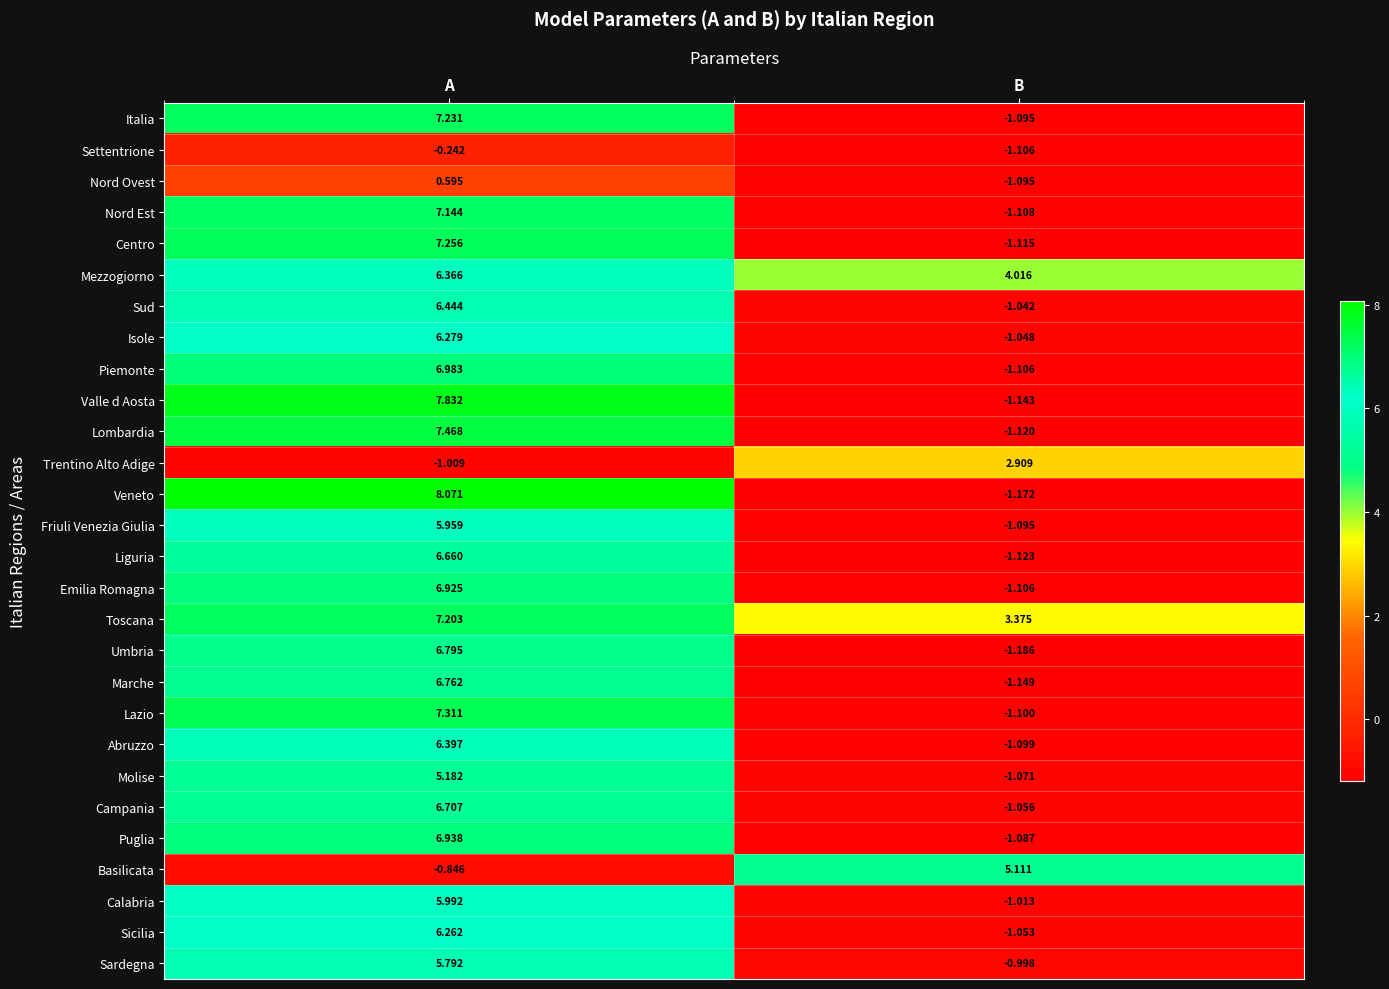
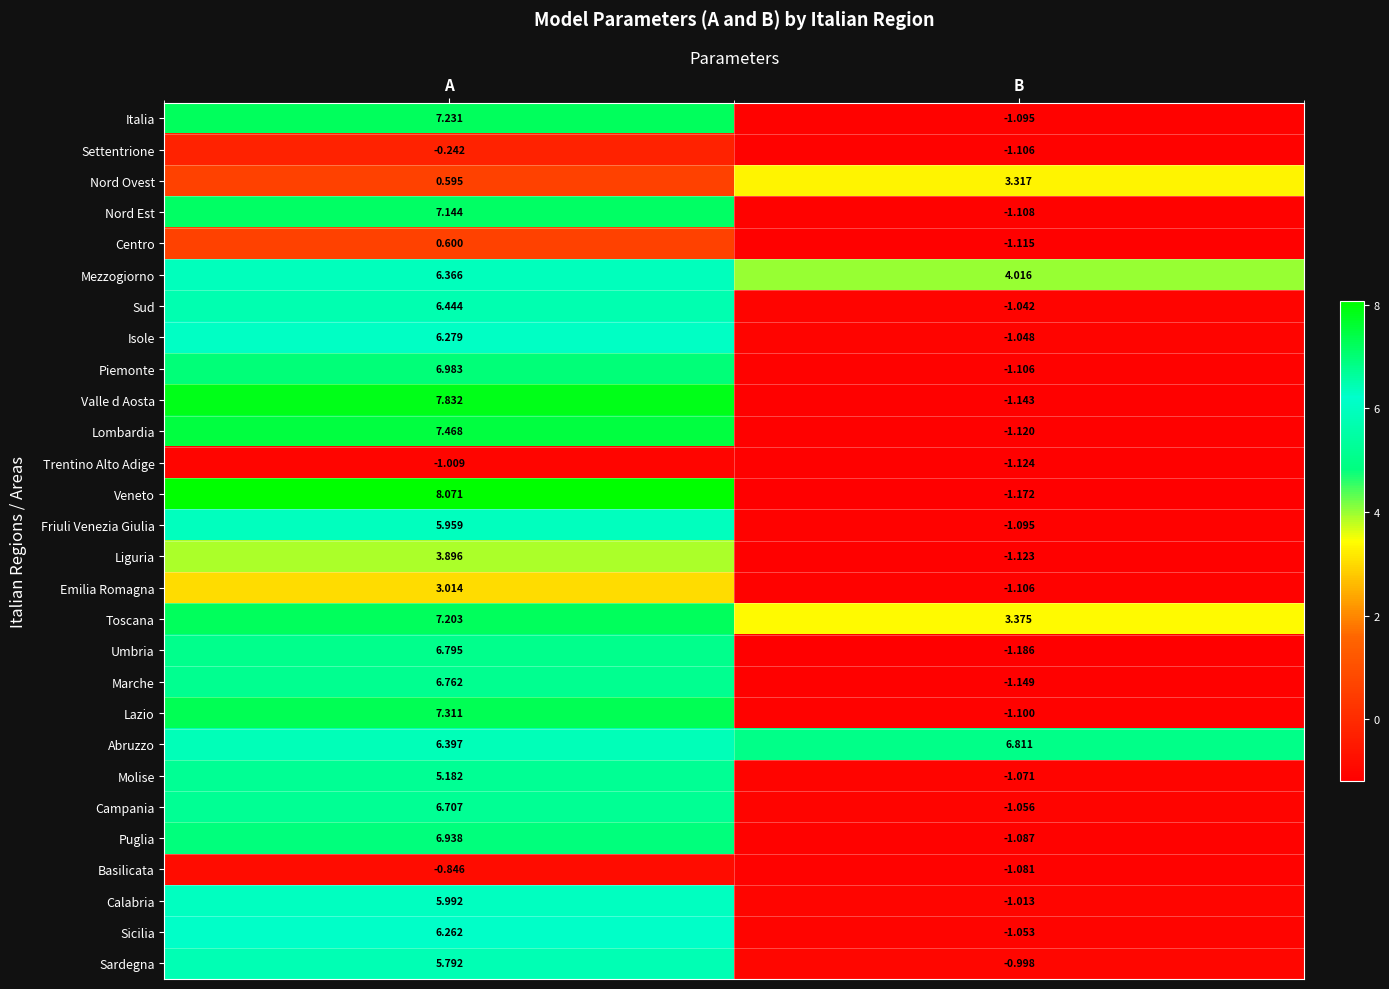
Nord Ovest, B: -1.095 -> 3.317
Centro, A: 7.256 -> 0.600
Trentino Alto Adige, B: 2.909 -> -1.124
Liguria, A: 6.660 -> 3.896
Emilia Romagna, A: 6.925 -> 3.014
Abruzzo, B: -1.099 -> 6.811
Basilicata, B: 5.111 -> -1.081
